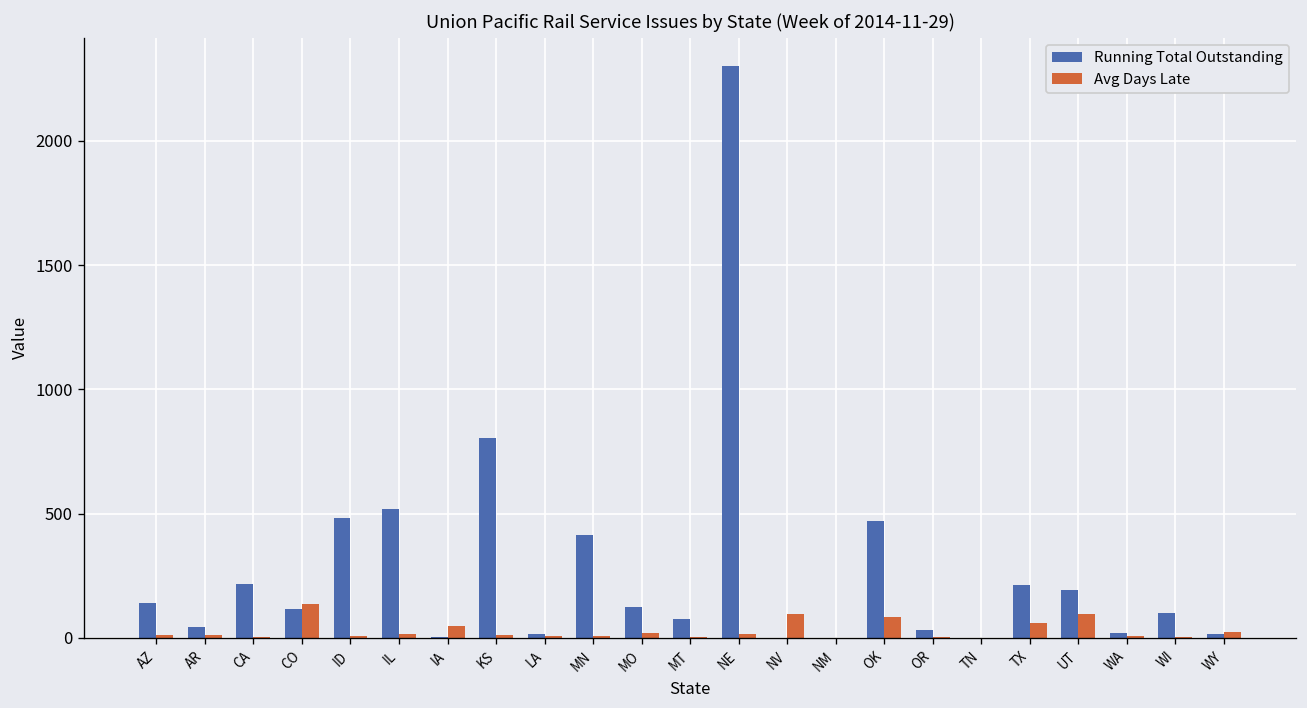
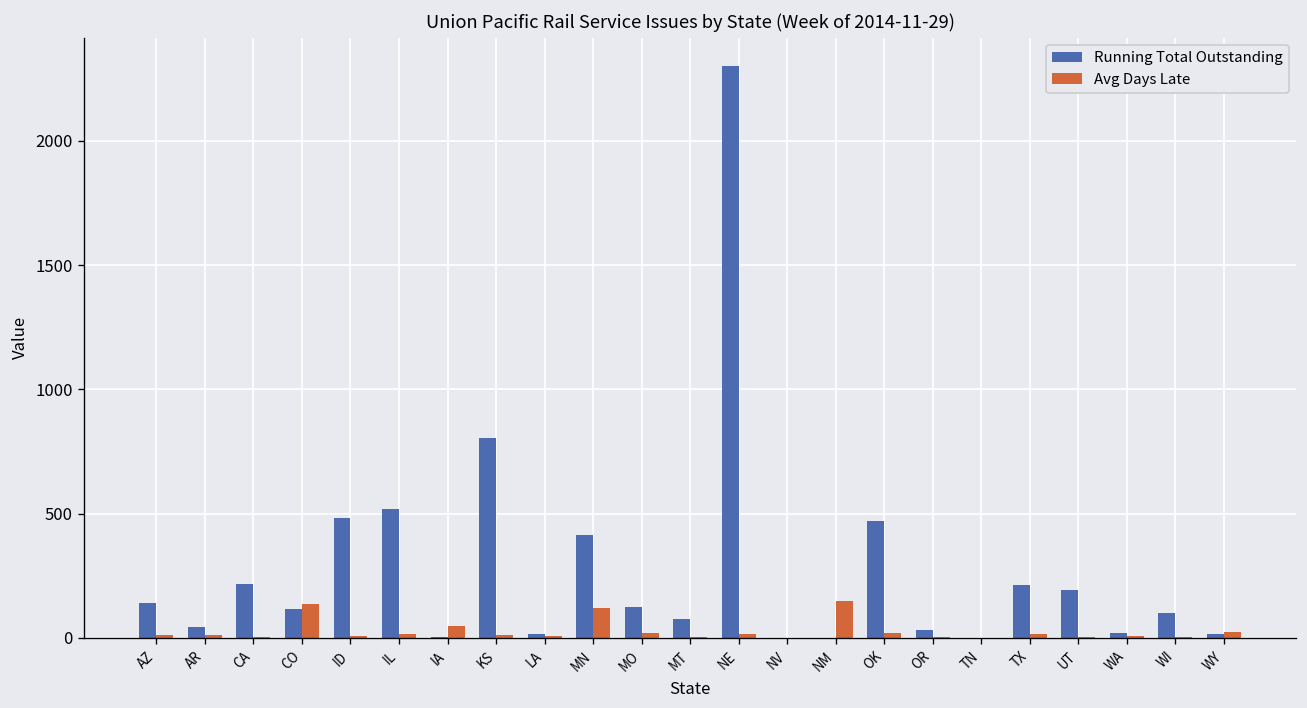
Avg Days Late, MN: 10 -> 120
Avg Days Late, NV: 90 -> 0
Avg Days Late, NM: 0 -> 150
Avg Days Late, OK: 90 -> 20
Avg Days Late, TX: 60 -> 20
Avg Days Late, UT: 100 -> 0
